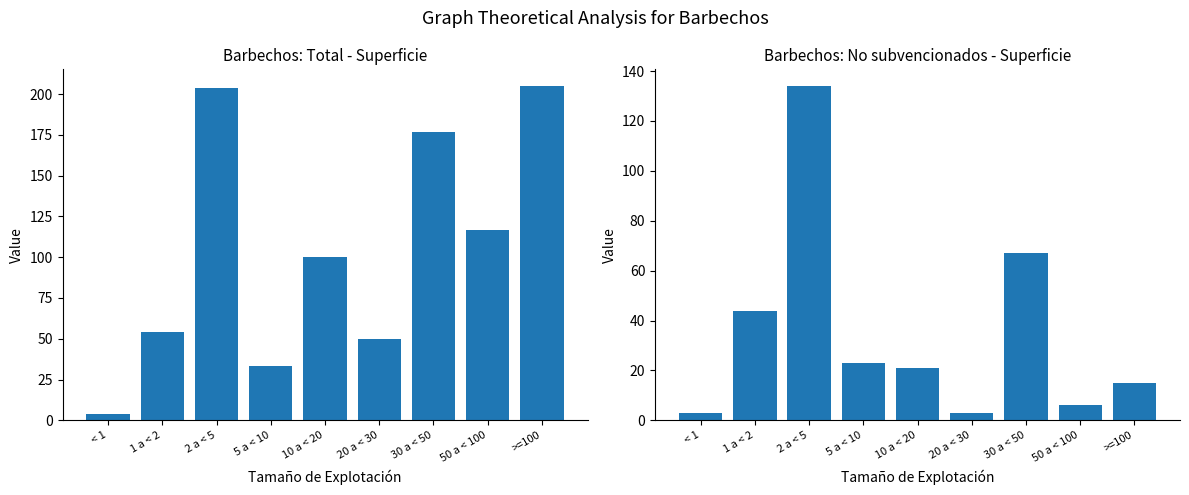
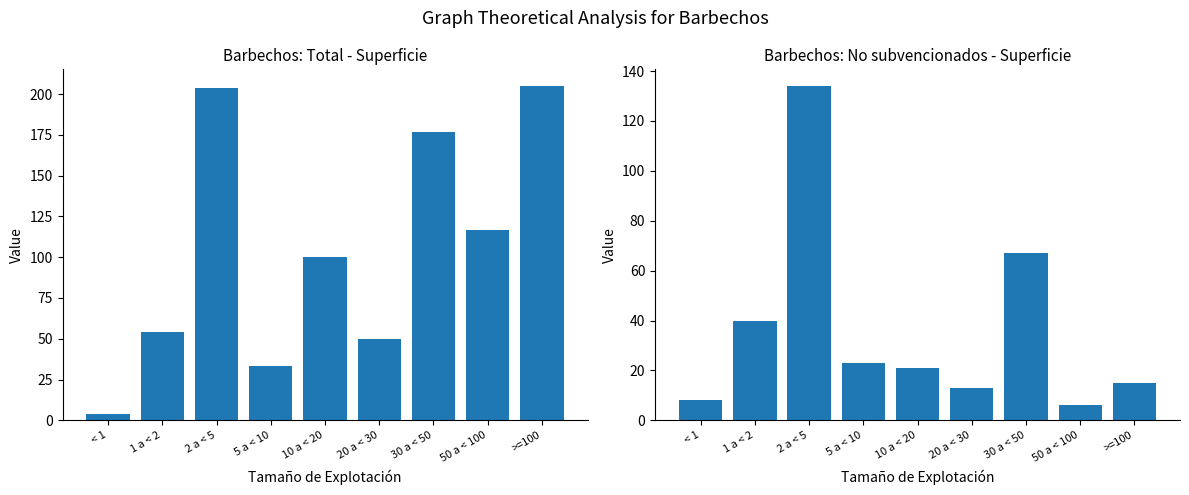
Barbechos: No subvencionados - Superficie, < 1: 3 -> 8
Barbechos: No subvencionados - Superficie, 1 a < 2: 44 -> 40
Barbechos: No subvencionados - Superficie, 20 a < 30: 3 -> 13
